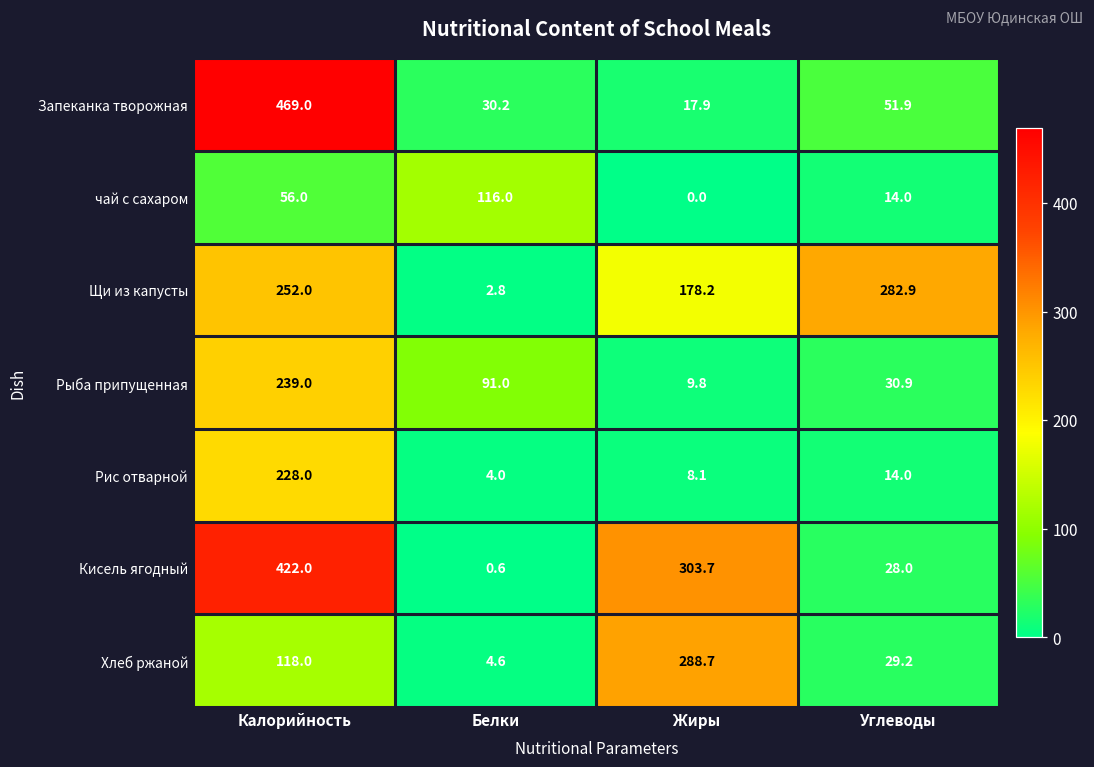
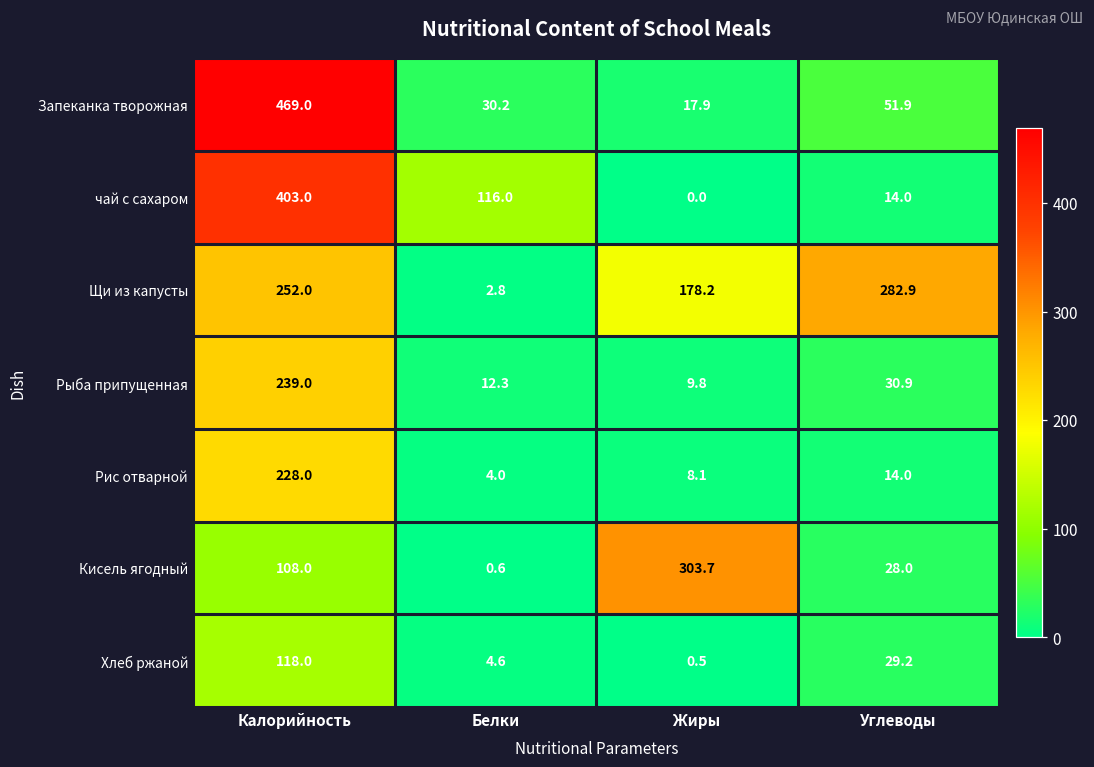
чай с сахаром, Калорийность: 56.0 -> 403.0
Рыба припущенная, Белки: 91.0 -> 12.3
Кисель ягодный, Калорийность: 422.0 -> 108.0
Хлеб ржаной, Жиры: 288.7 -> 0.5
